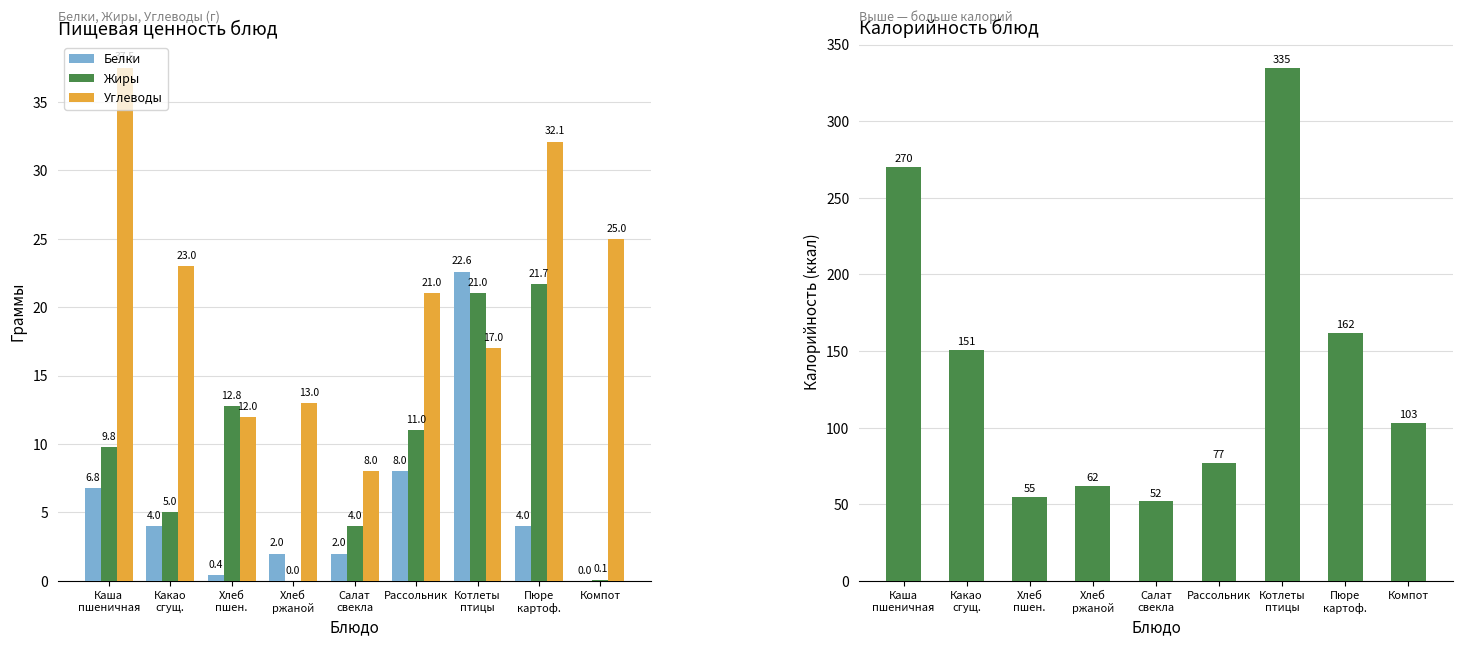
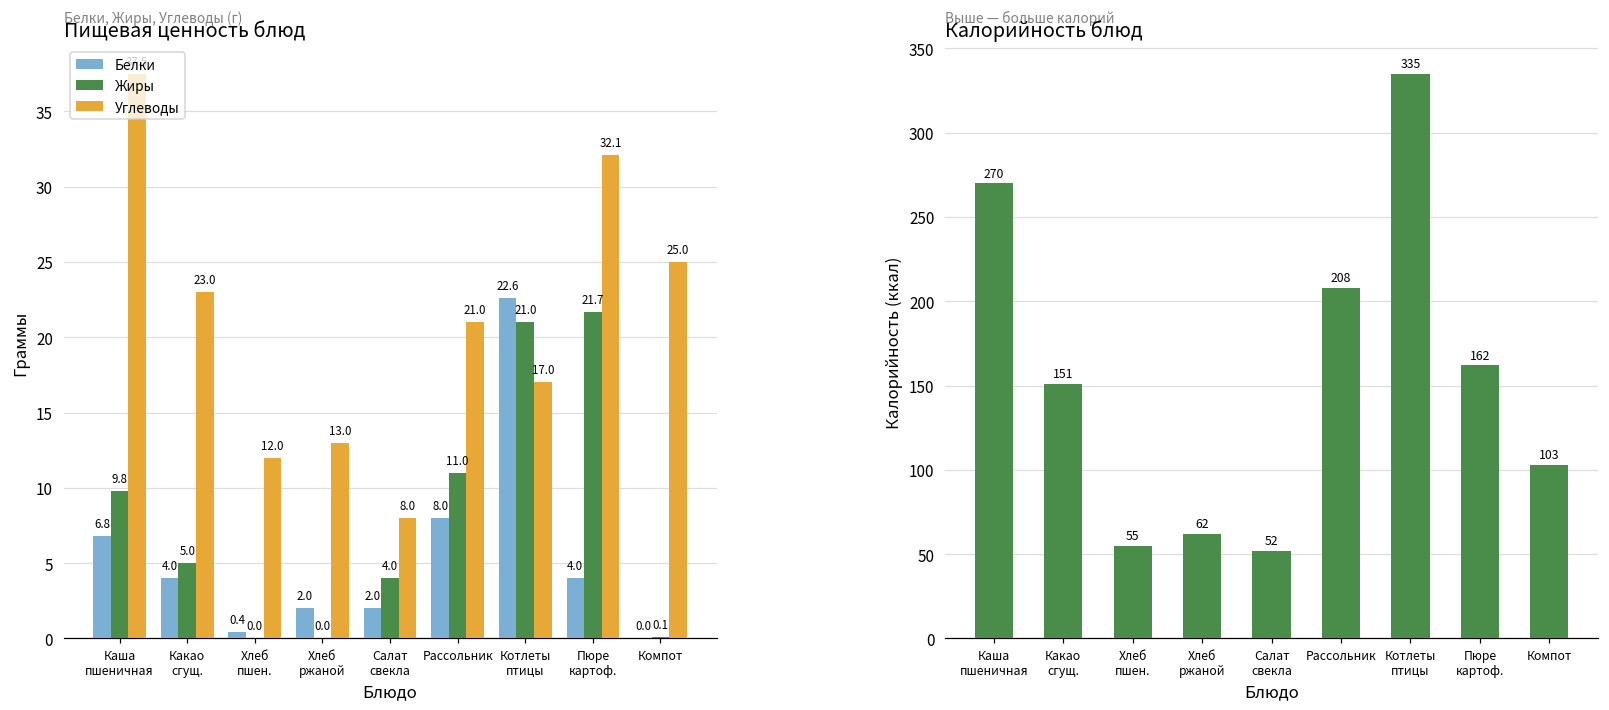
Пищевая ценность блюд, Жиры, Хлеб пшен.: 12.8 -> 0.0
Калорийность блюд, Рассольник: 77 -> 208
